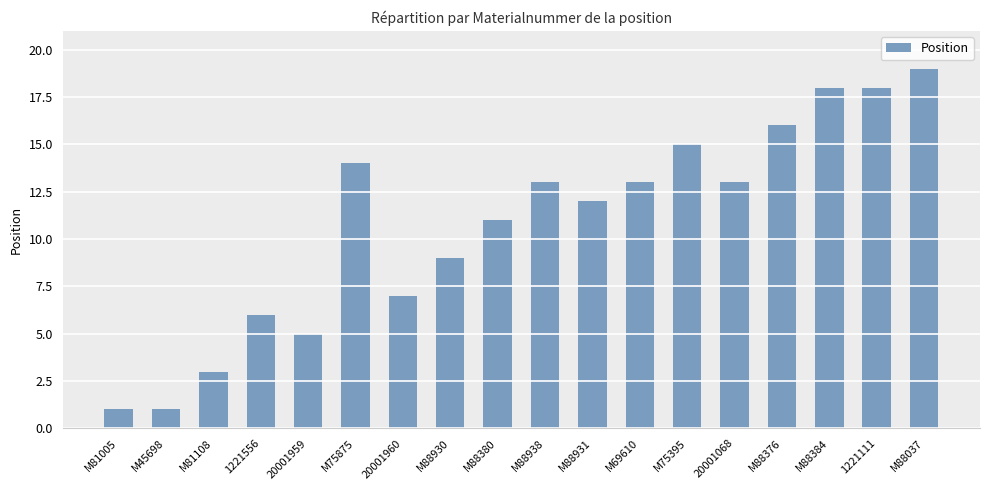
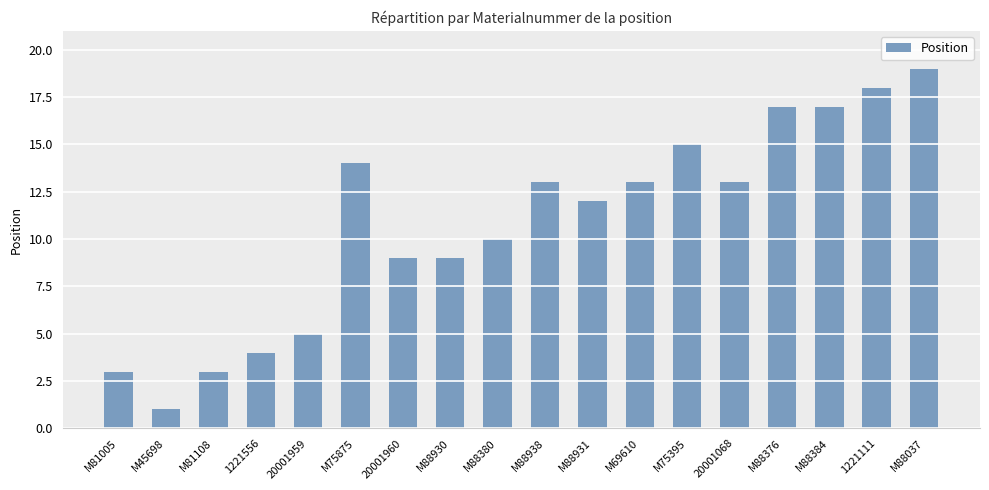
M81005: 1 -> 3
1221556: 6 -> 4
20001960: 7 -> 9
M88380: 11 -> 10
M88376: 16 -> 17
M88384: 18 -> 17
